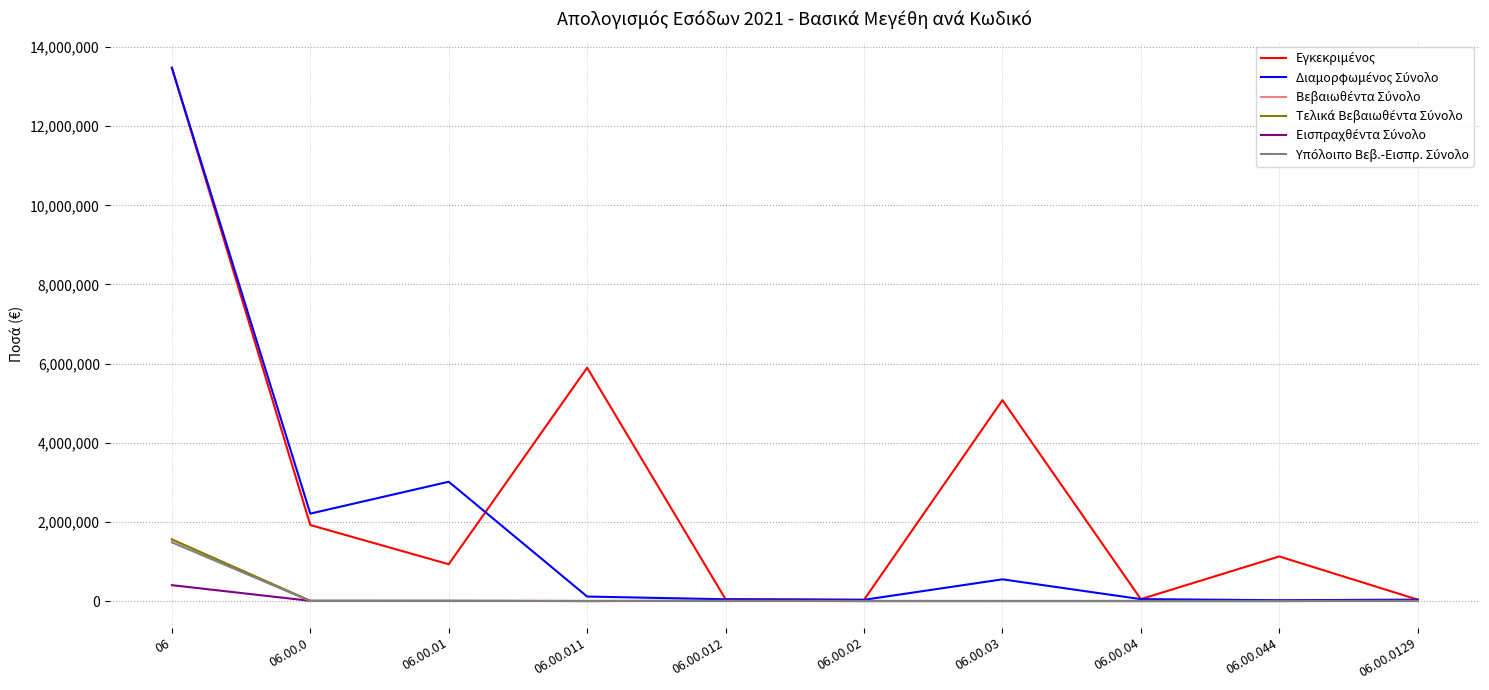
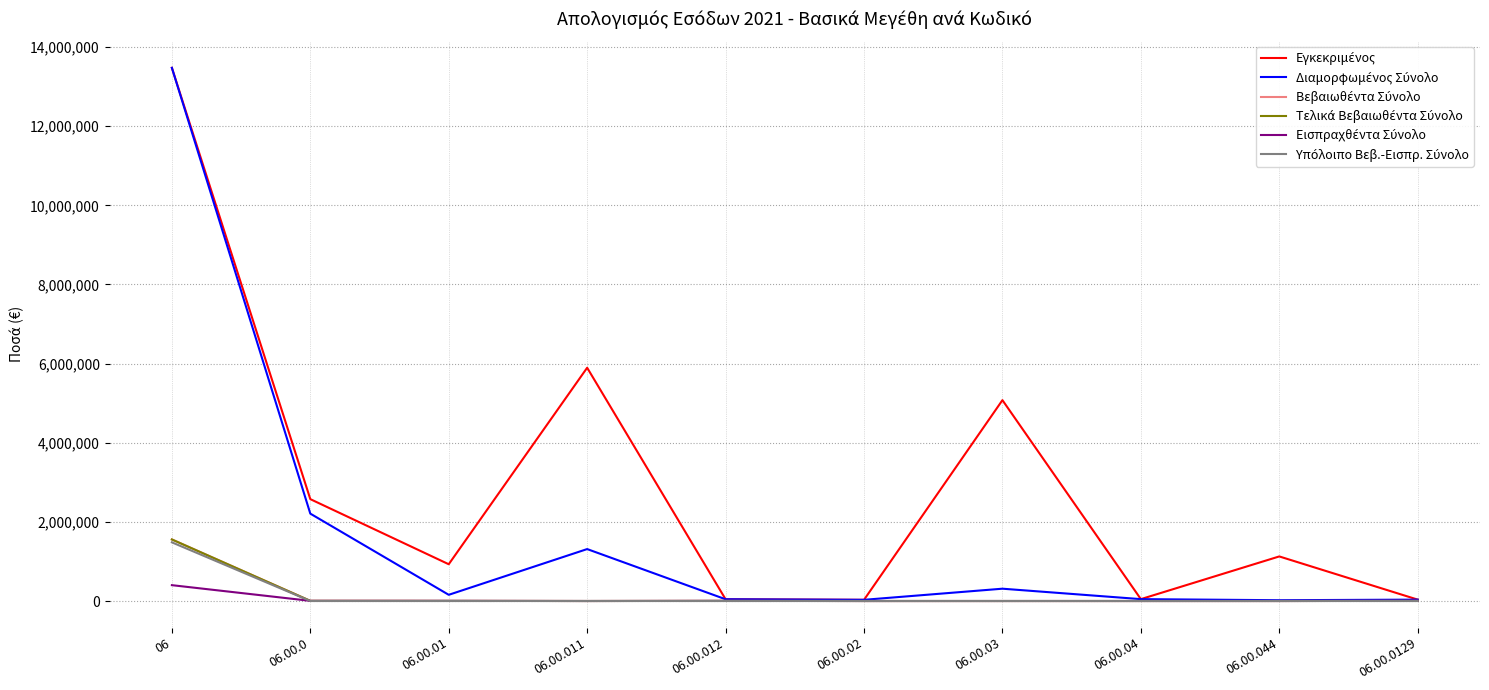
Εγκεκριμένος, 06.00.0: 1,900,000 -> 2,600,000
Διαμορφωμένος Σύνολο, 06.00.01: 3,000,000 -> 200,000
Διαμορφωμένος Σύνολο, 06.00.011: 100,000 -> 1,300,000
Διαμορφωμένος Σύνολο, 06.00.03: 500,000 -> 300,000
